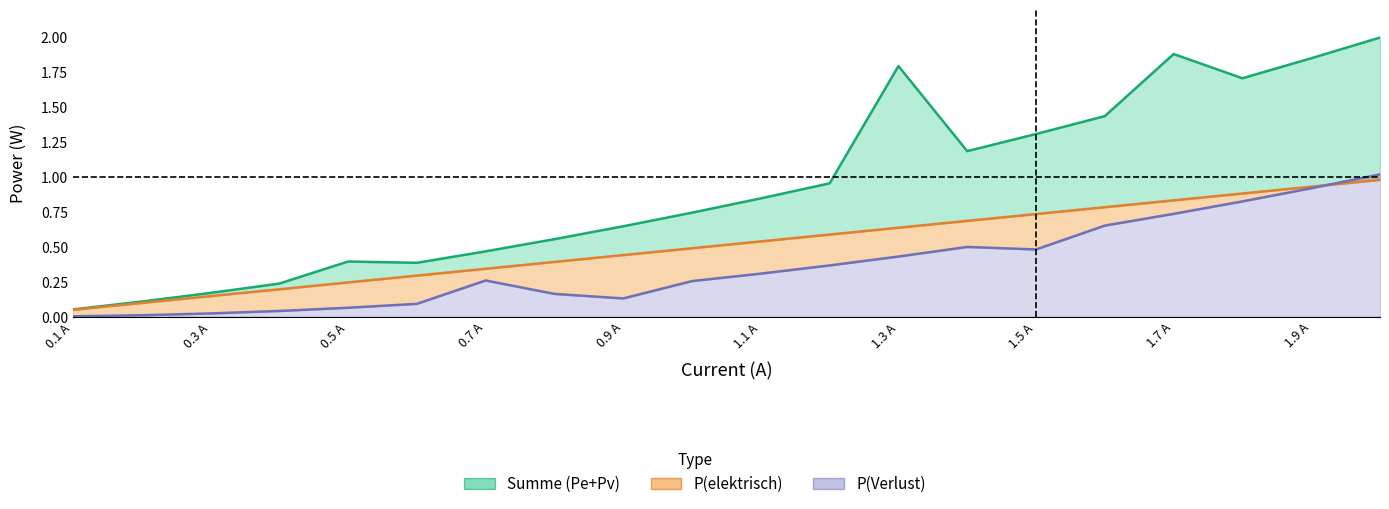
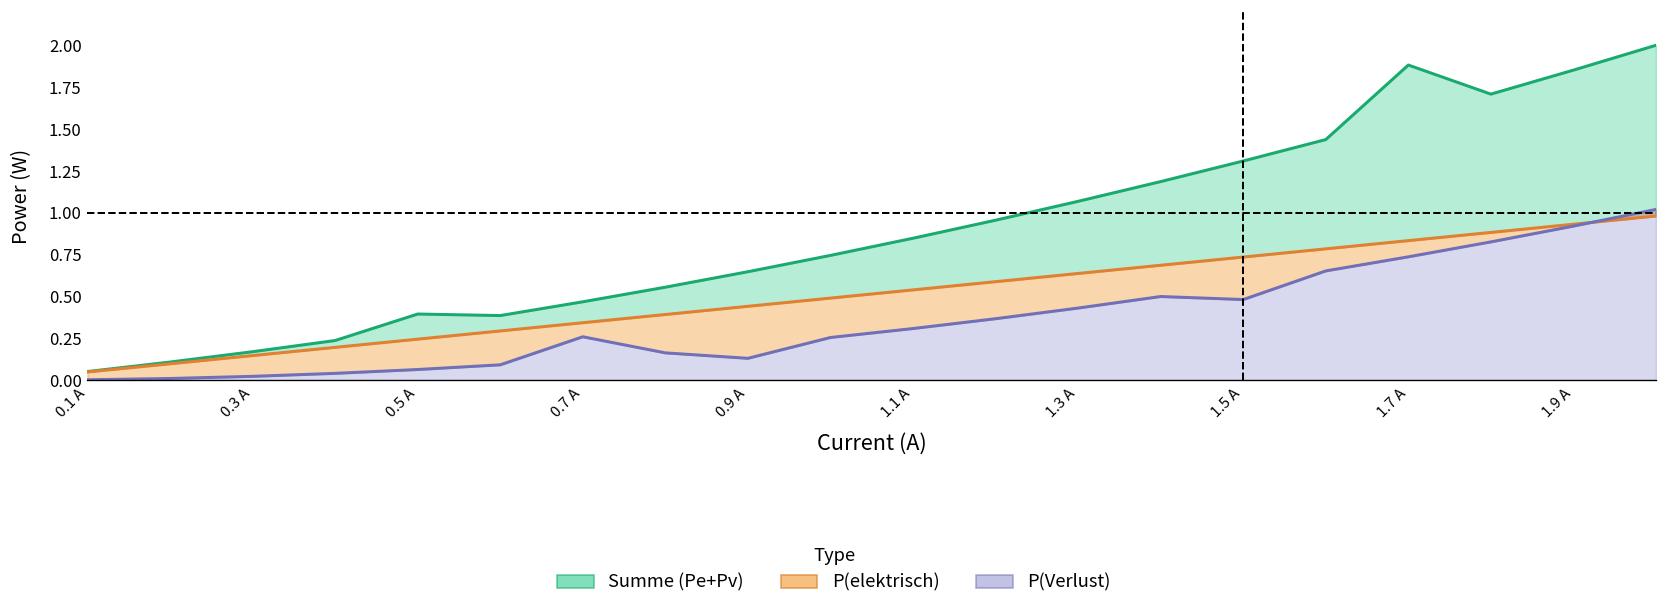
Summe (Pe+Pv), 1.3 A: 1.80 -> 1.07
